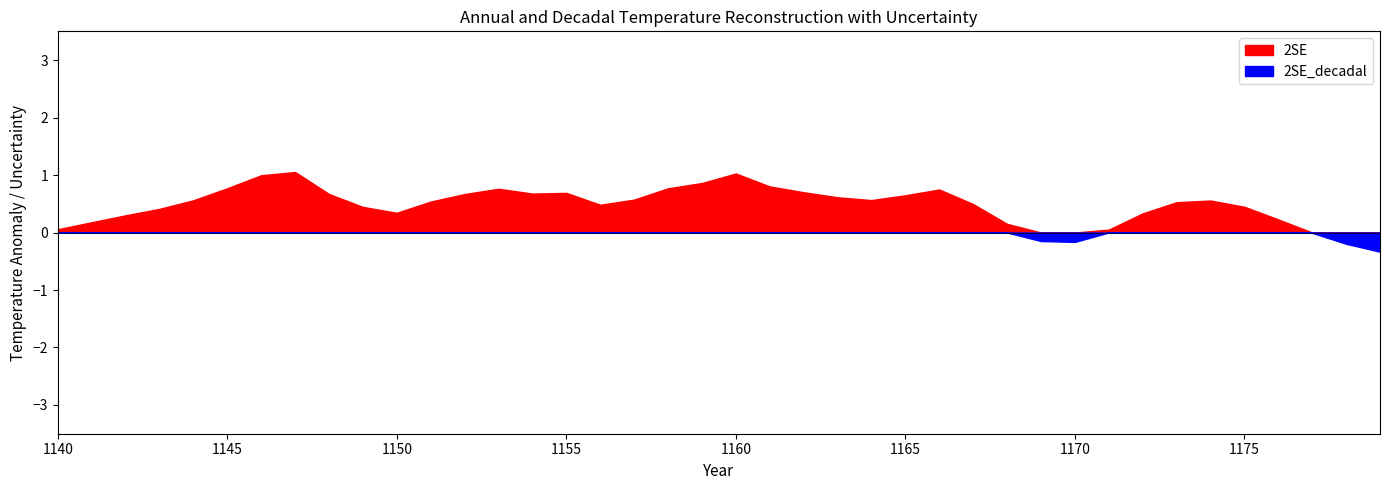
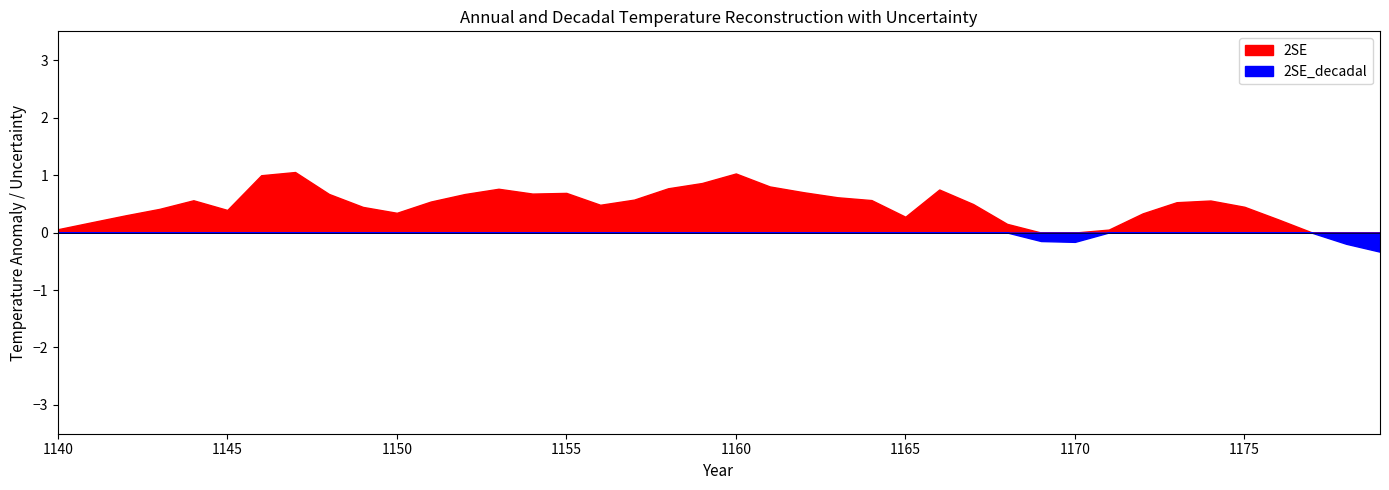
2SE, 1145: 0.8 -> 0.4
2SE, 1165: 0.6 -> 0.3
